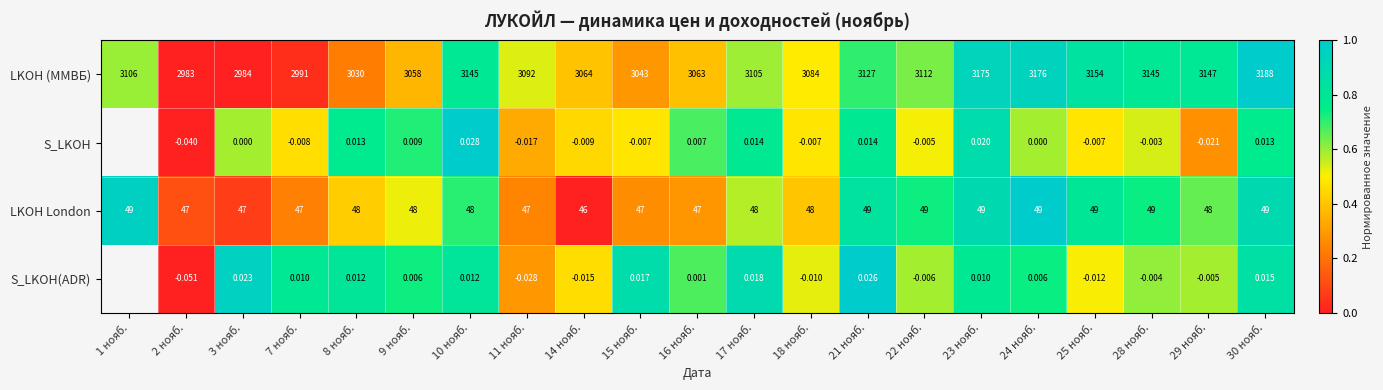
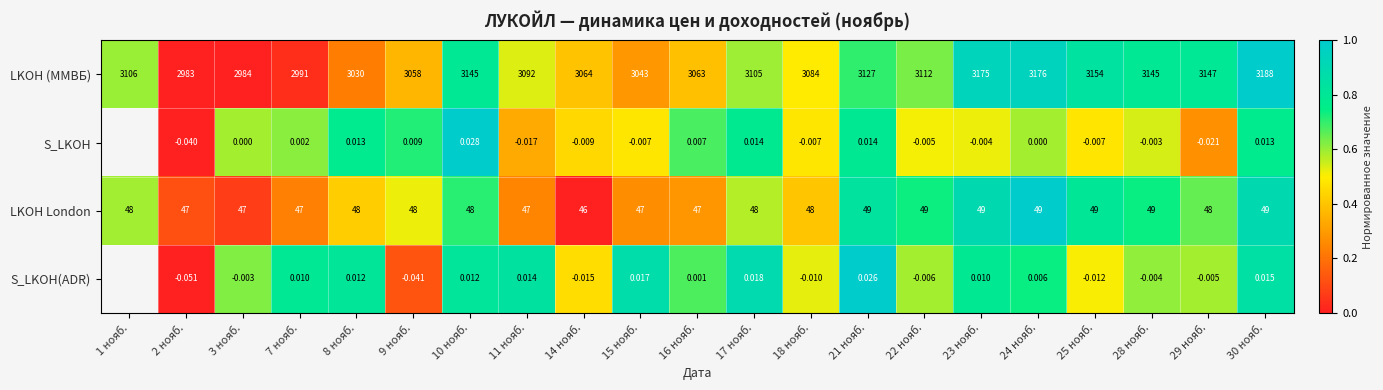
S_LKOH, 7 нояб.: -0.008 -> 0.002
S_LKOH, 23 нояб.: 0.020 -> -0.004
LKOH London, 1 нояб.: 49 -> 48
S_LKOH(ADR), 3 нояб.: 0.023 -> -0.003
S_LKOH(ADR), 9 нояб.: 0.006 -> -0.041
S_LKOH(ADR), 11 нояб.: -0.028 -> 0.014
